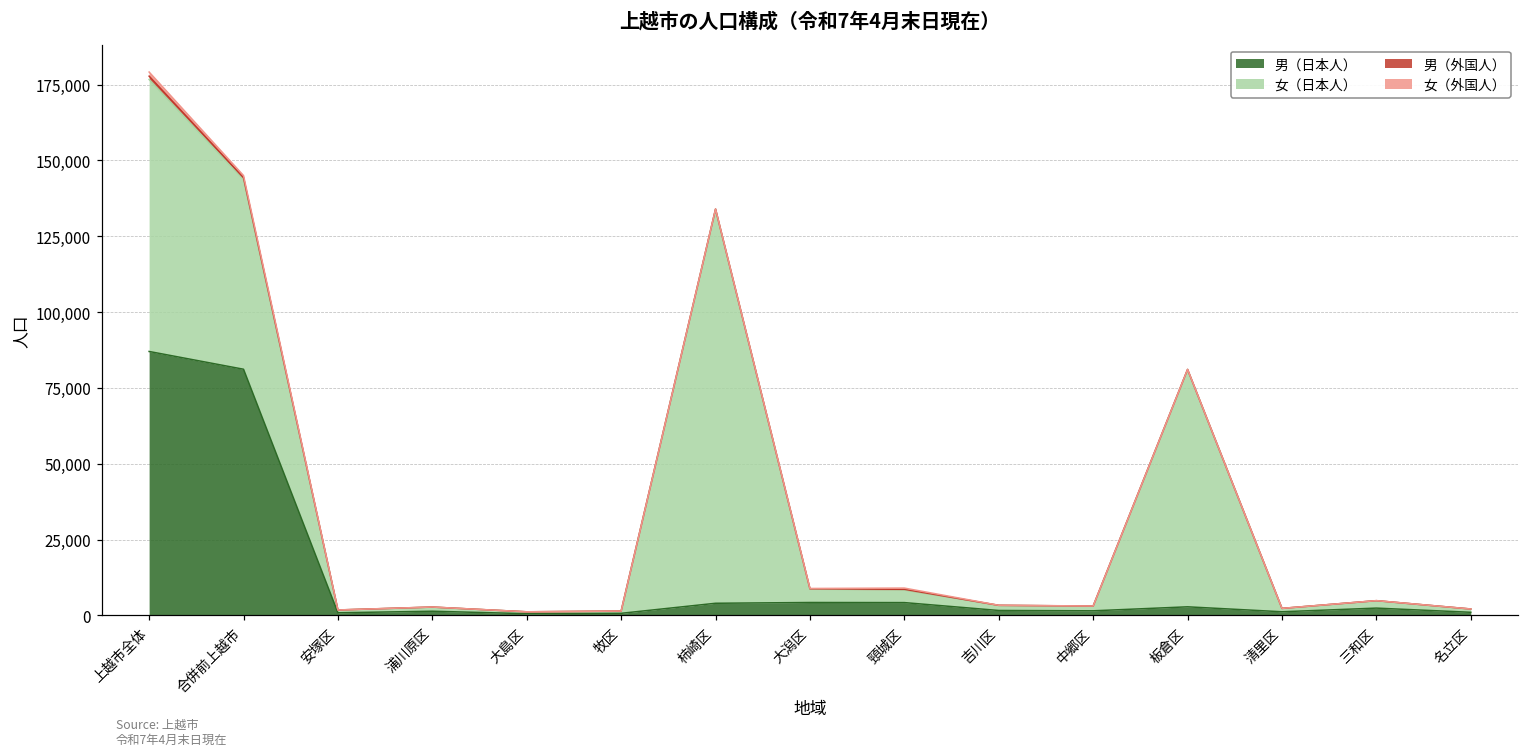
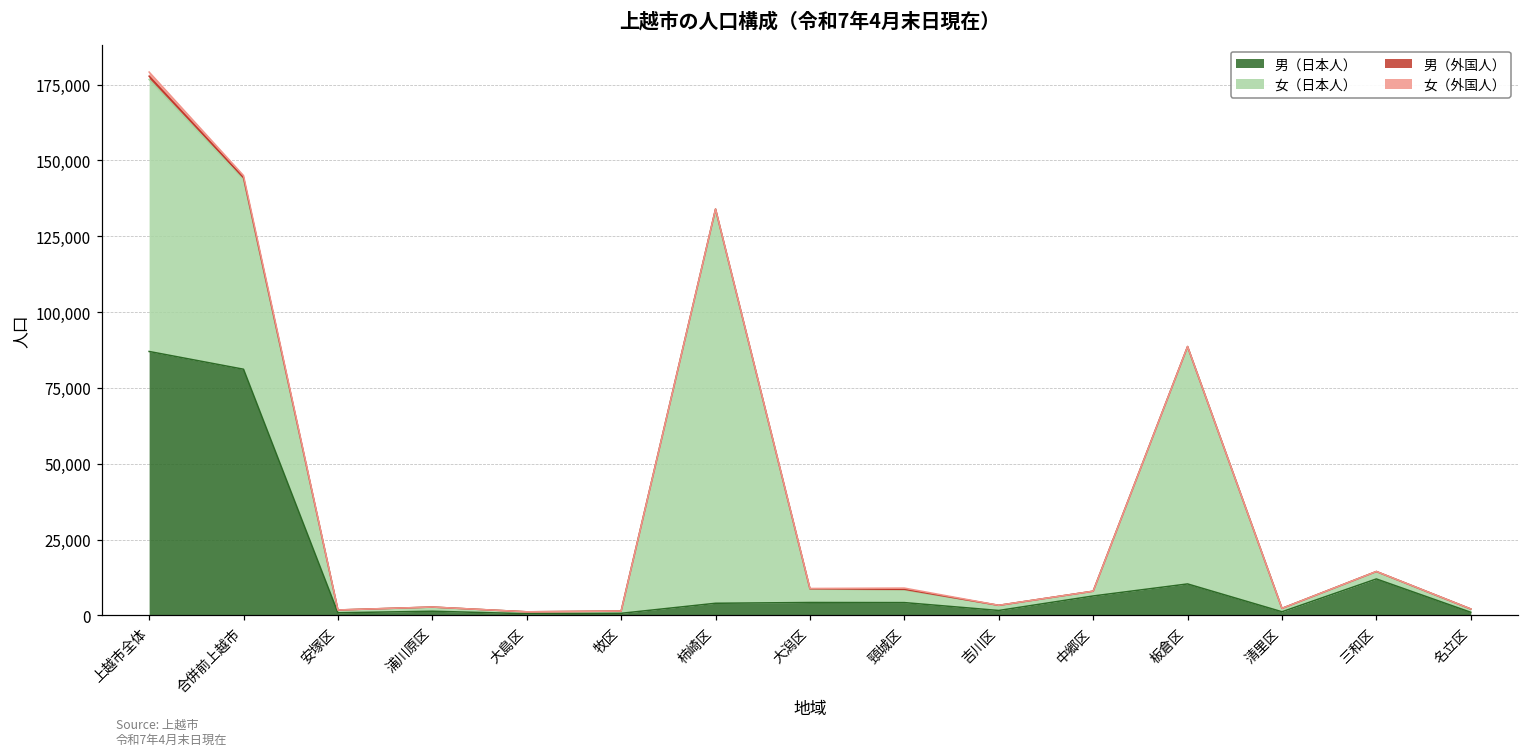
男（日本人）, 中郷区: 2,000 -> 6,000
男（日本人）, 板倉区: 3,000 -> 10,000
男（日本人）, 三和区: 2,000 -> 12,000
